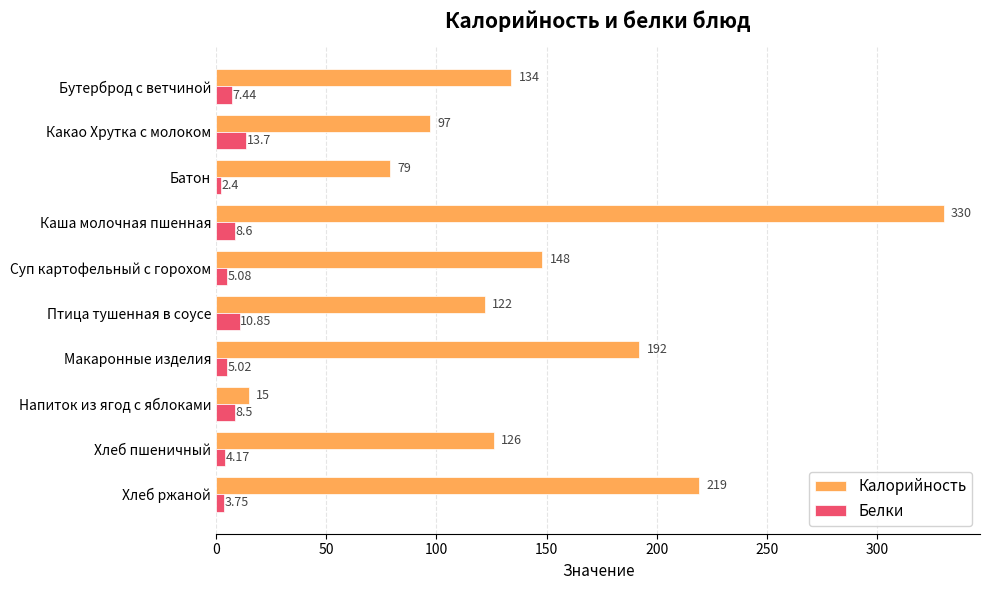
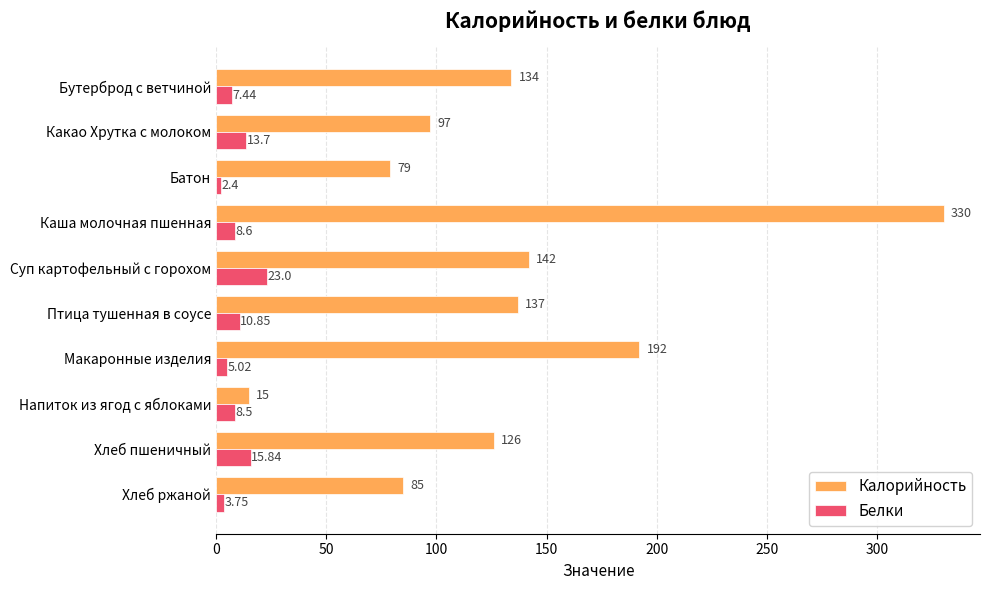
Калорийность, Суп картофельный с горохом: 148 -> 142
Белки, Суп картофельный с горохом: 5.08 -> 23.0
Калорийность, Птица тушенная в соусе: 122 -> 137
Белки, Хлеб пшеничный: 4.17 -> 15.84
Калорийность, Хлеб ржаной: 219 -> 85
